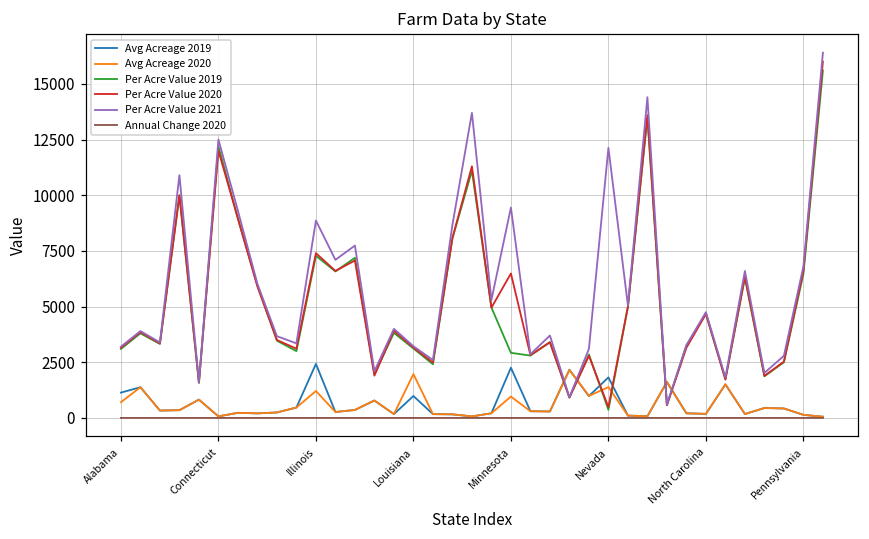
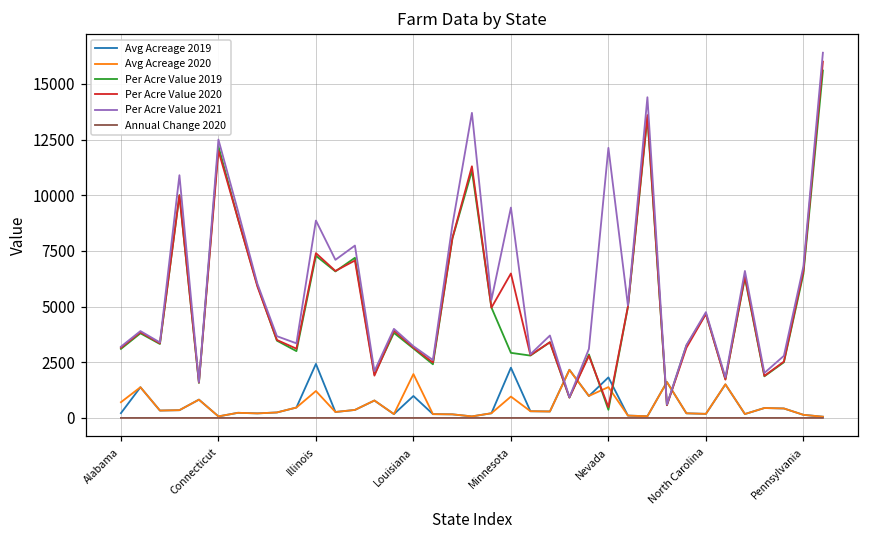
Avg Acreage 2019, Alabama: 1100 -> 200
